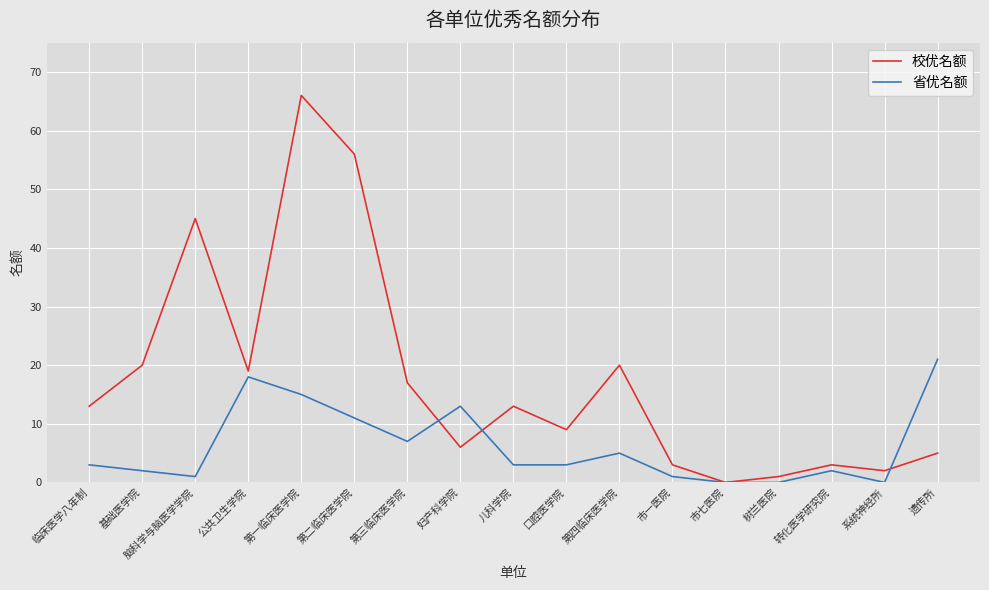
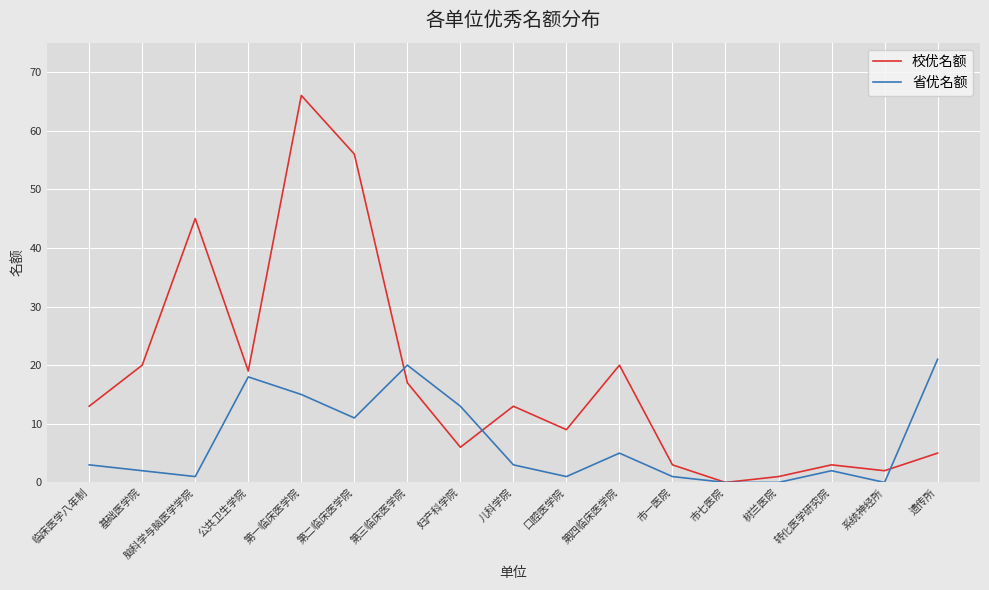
省优名额, 第三临床医学院: 7 -> 20
省优名额, 口腔医学院: 3 -> 1
